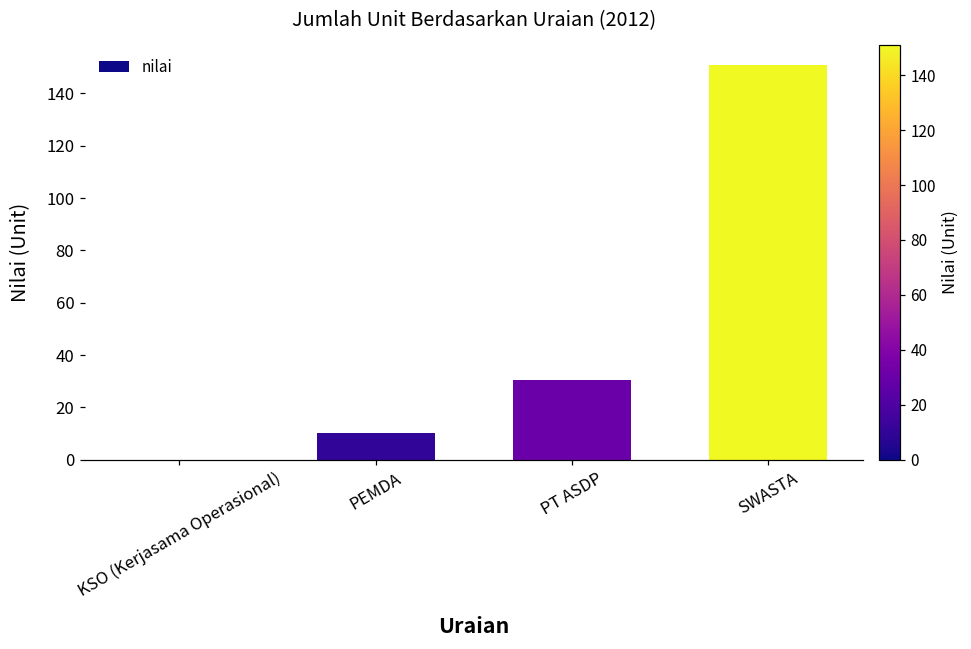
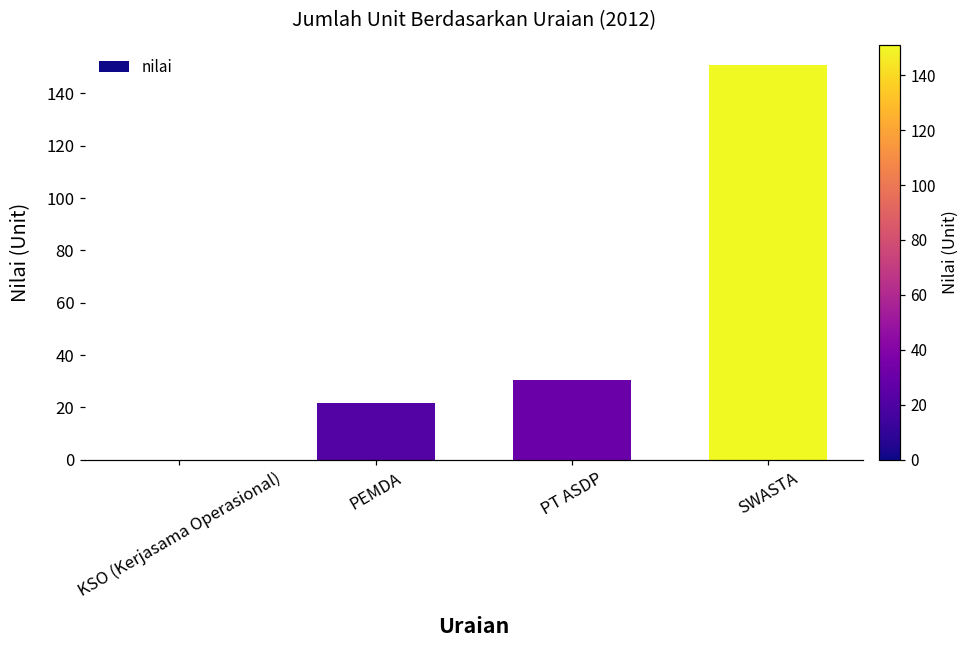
PEMDA: 10 -> 22
